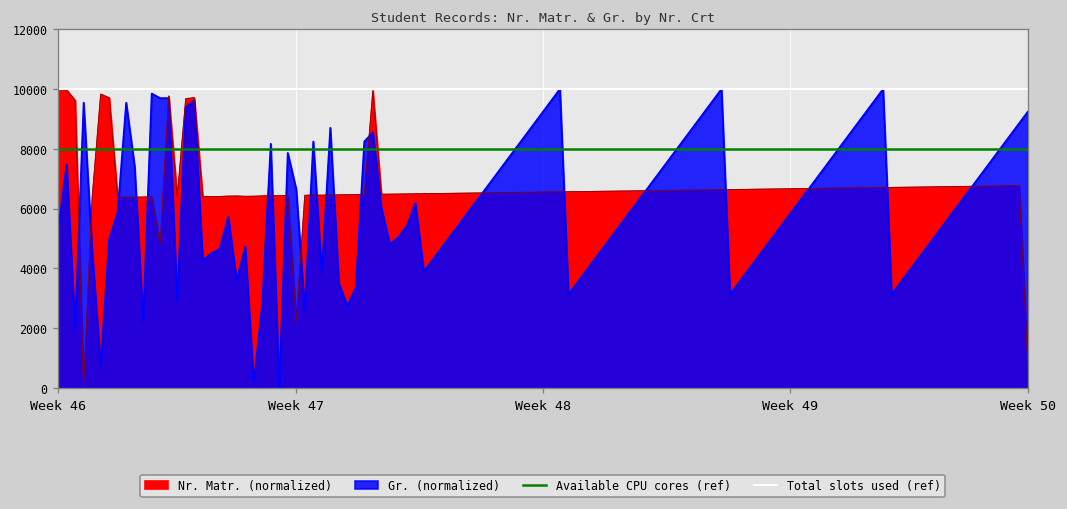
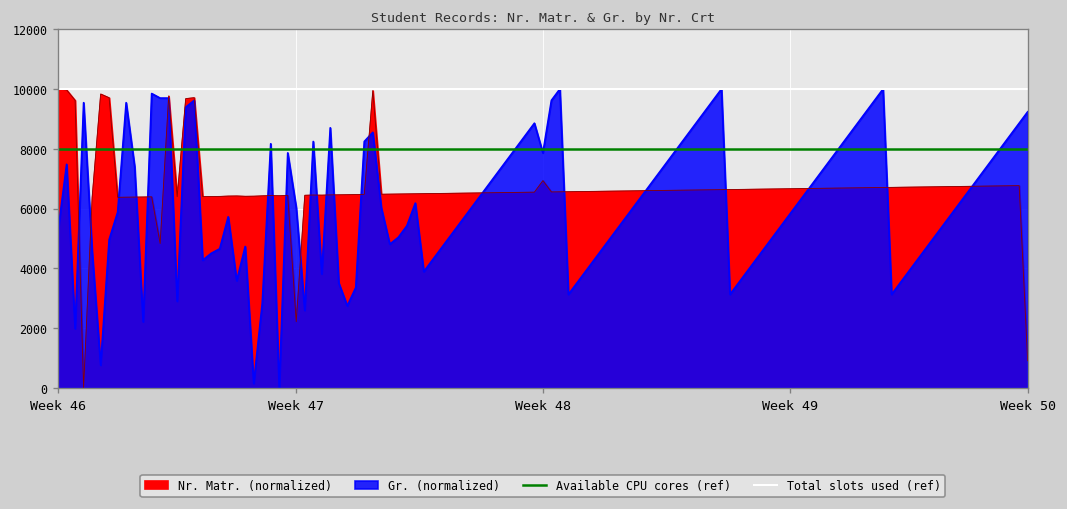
Gr. (normalized), Week 47: 6600 -> 6000
Nr. Matr. (normalized), Week 48: 6600 -> 6900
Gr. (normalized), Week 48: 9200 -> 7900
